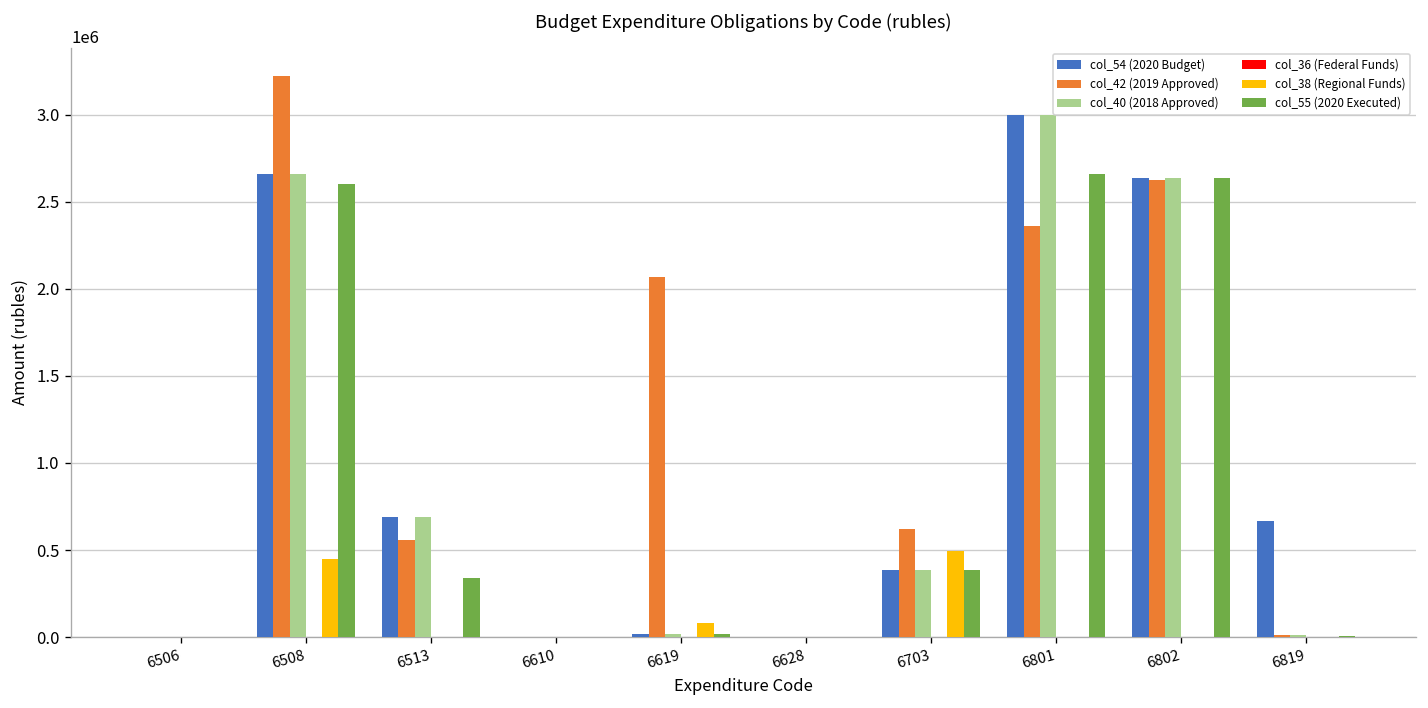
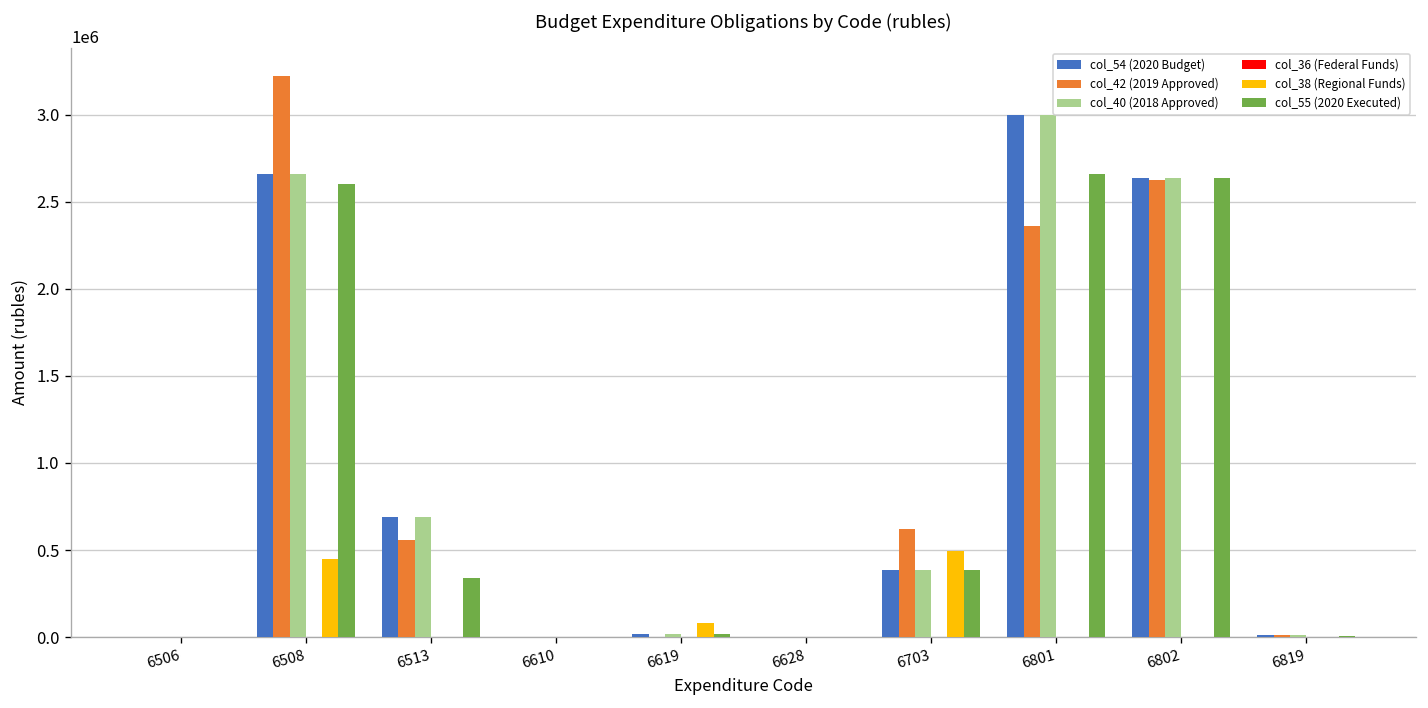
col_42 (2019 Approved), 6619: 2070000 -> 0
col_54 (2020 Budget), 6819: 670000 -> 10000
